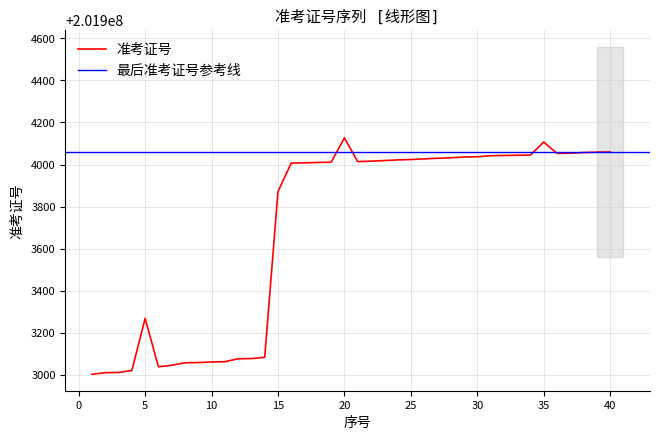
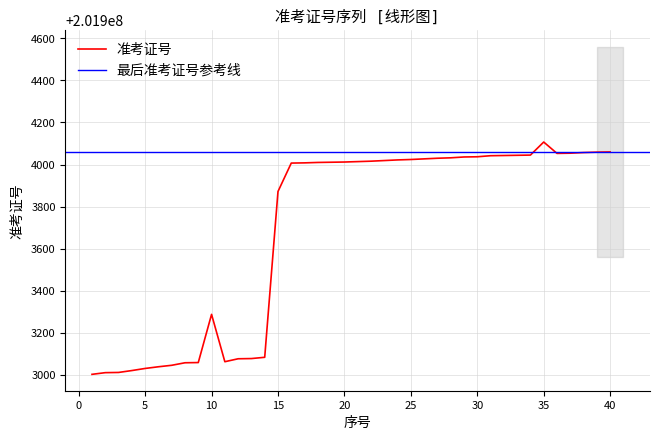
准考证号, 5: 201903270 -> 201903030
准考证号, 10: 201903060 -> 201903290
准考证号, 20: 201904130 -> 201904010
